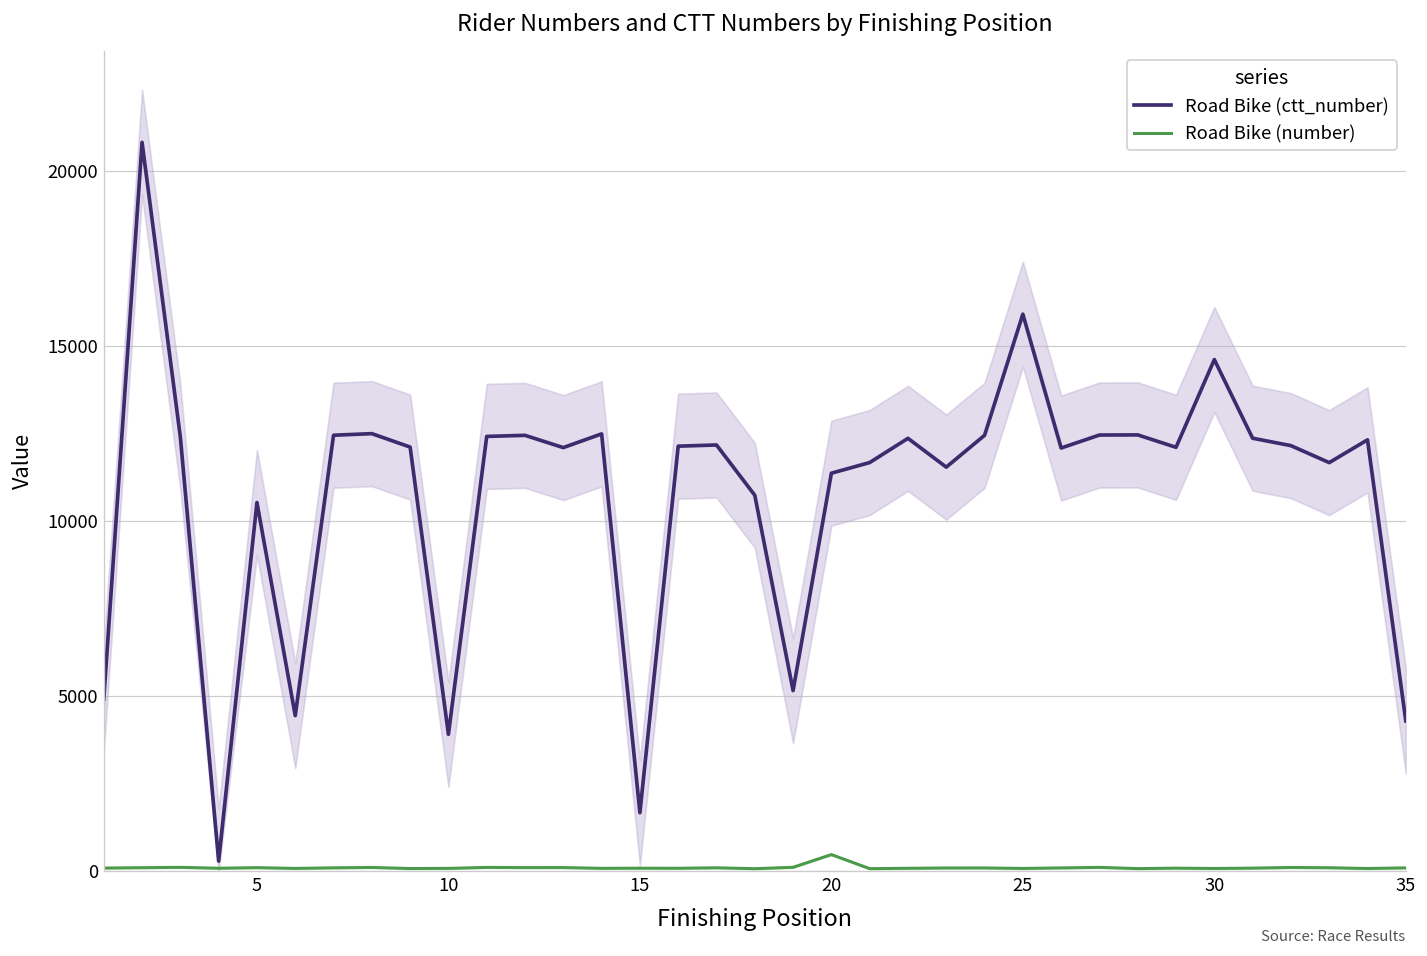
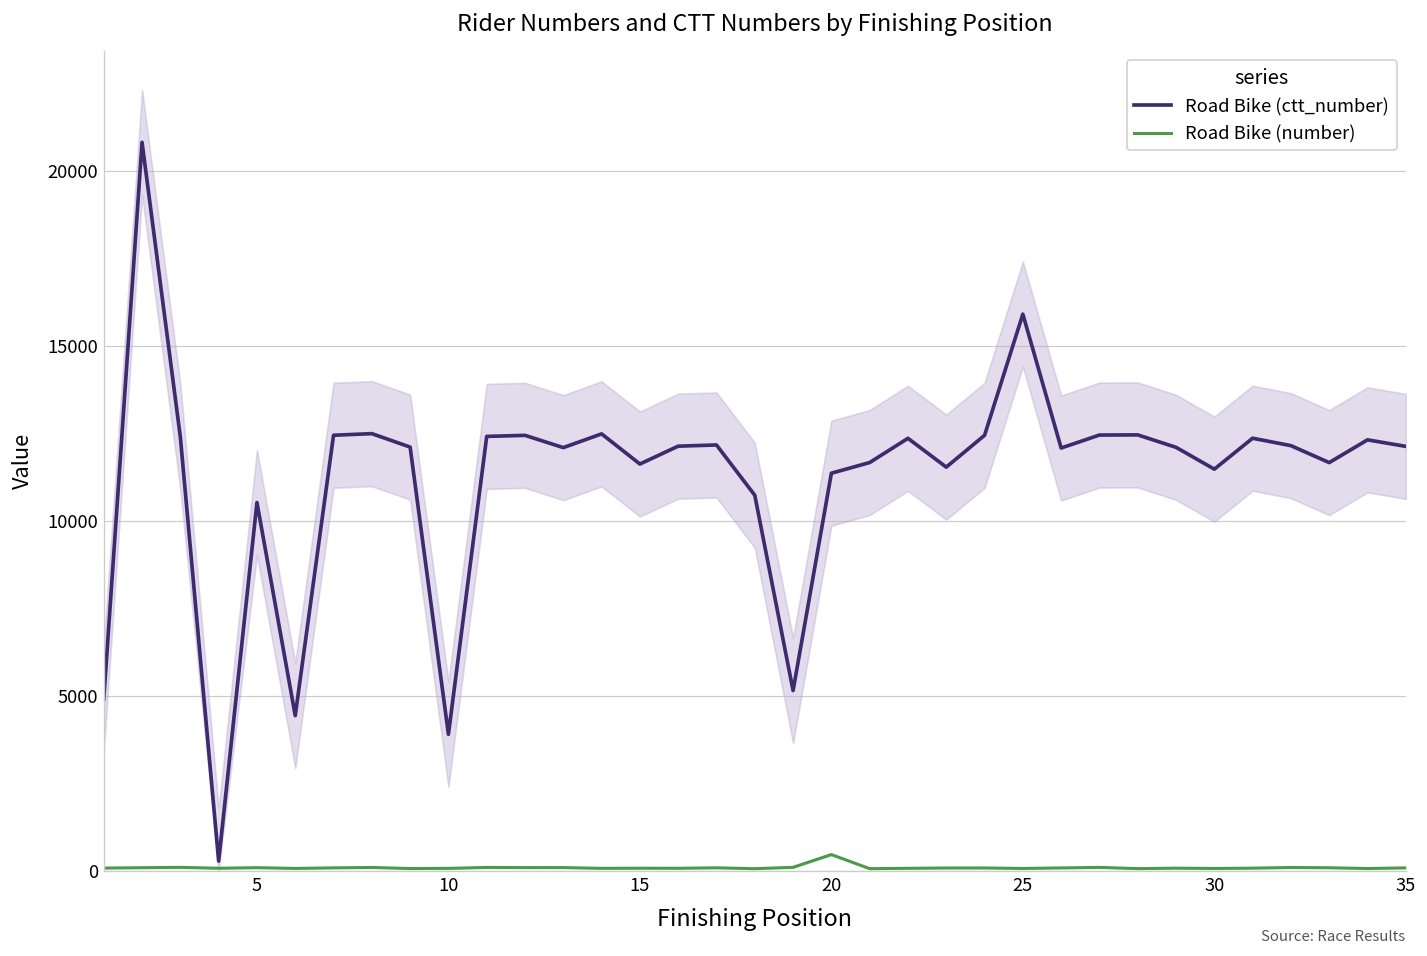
Road Bike (ctt_number), 15: 1700 -> 11600
Road Bike (ctt_number), 30: 14600 -> 11500
Road Bike (ctt_number), 35: 4300 -> 12100
